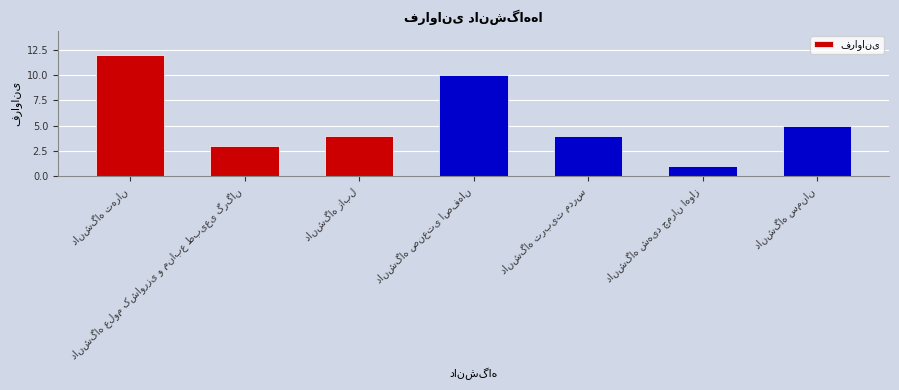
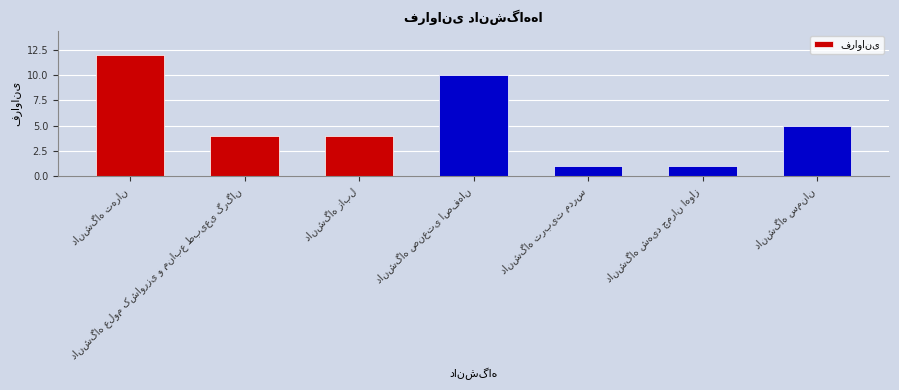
دانشگاه علوم کشاورزی و منابع طبیعی گرگان: 3 -> 4
دانشگاه تربیت مدرس: 4 -> 1
